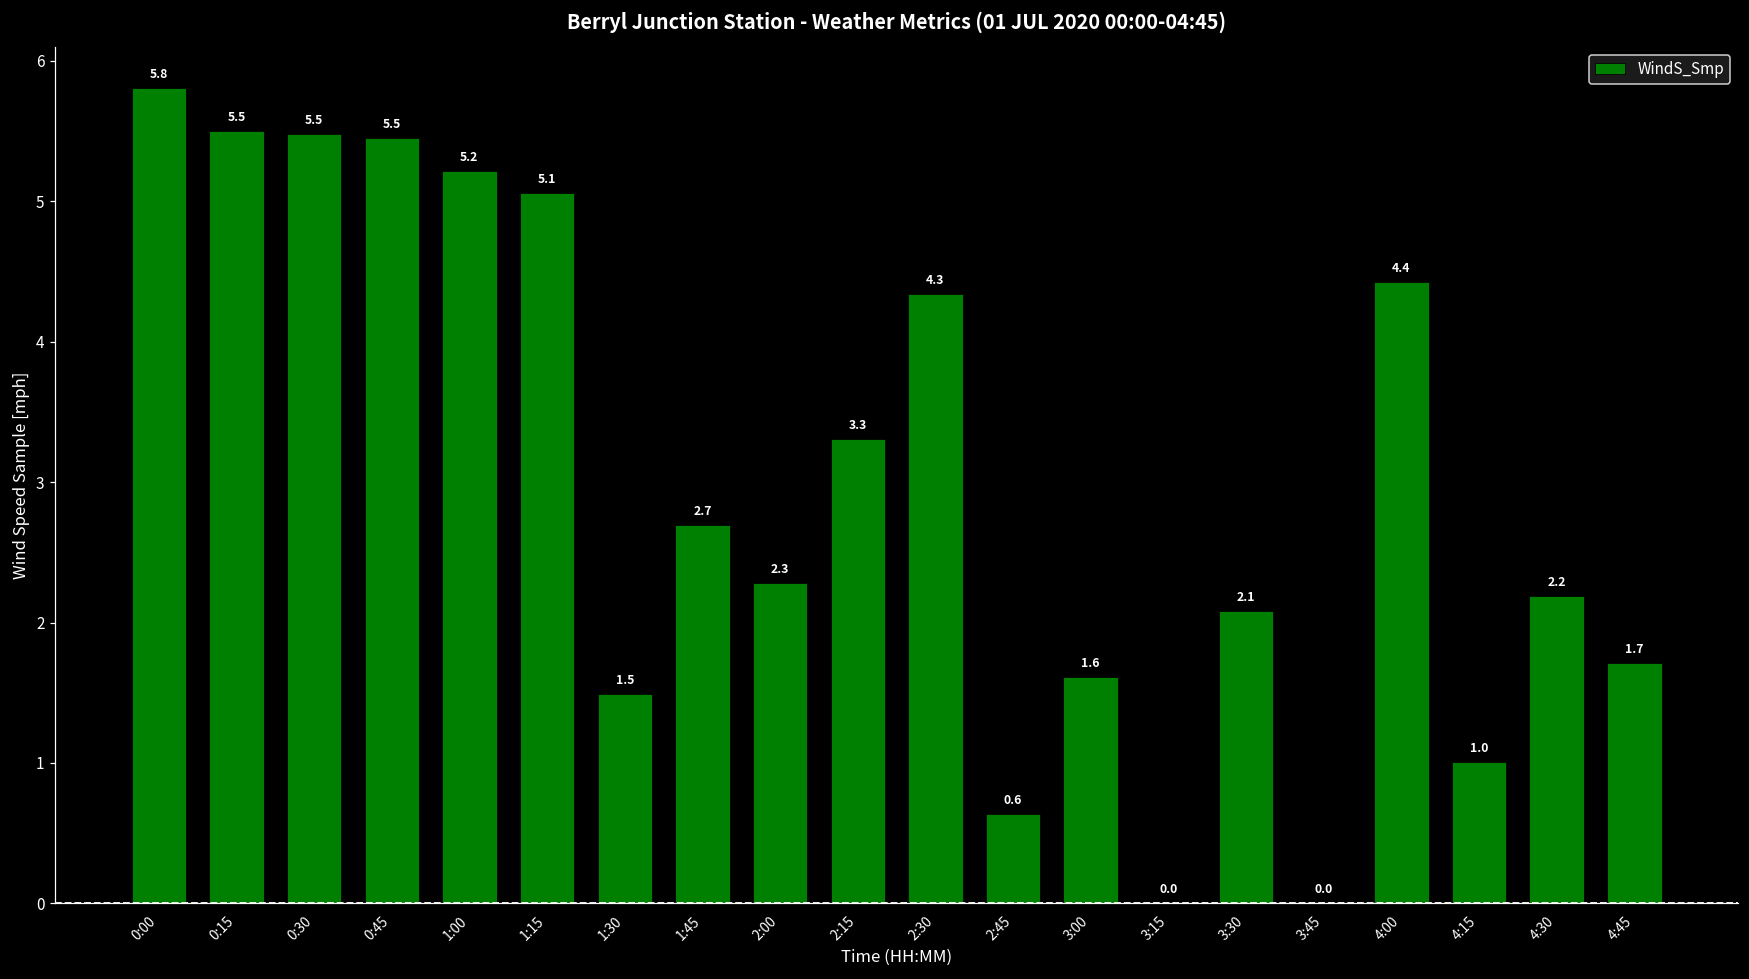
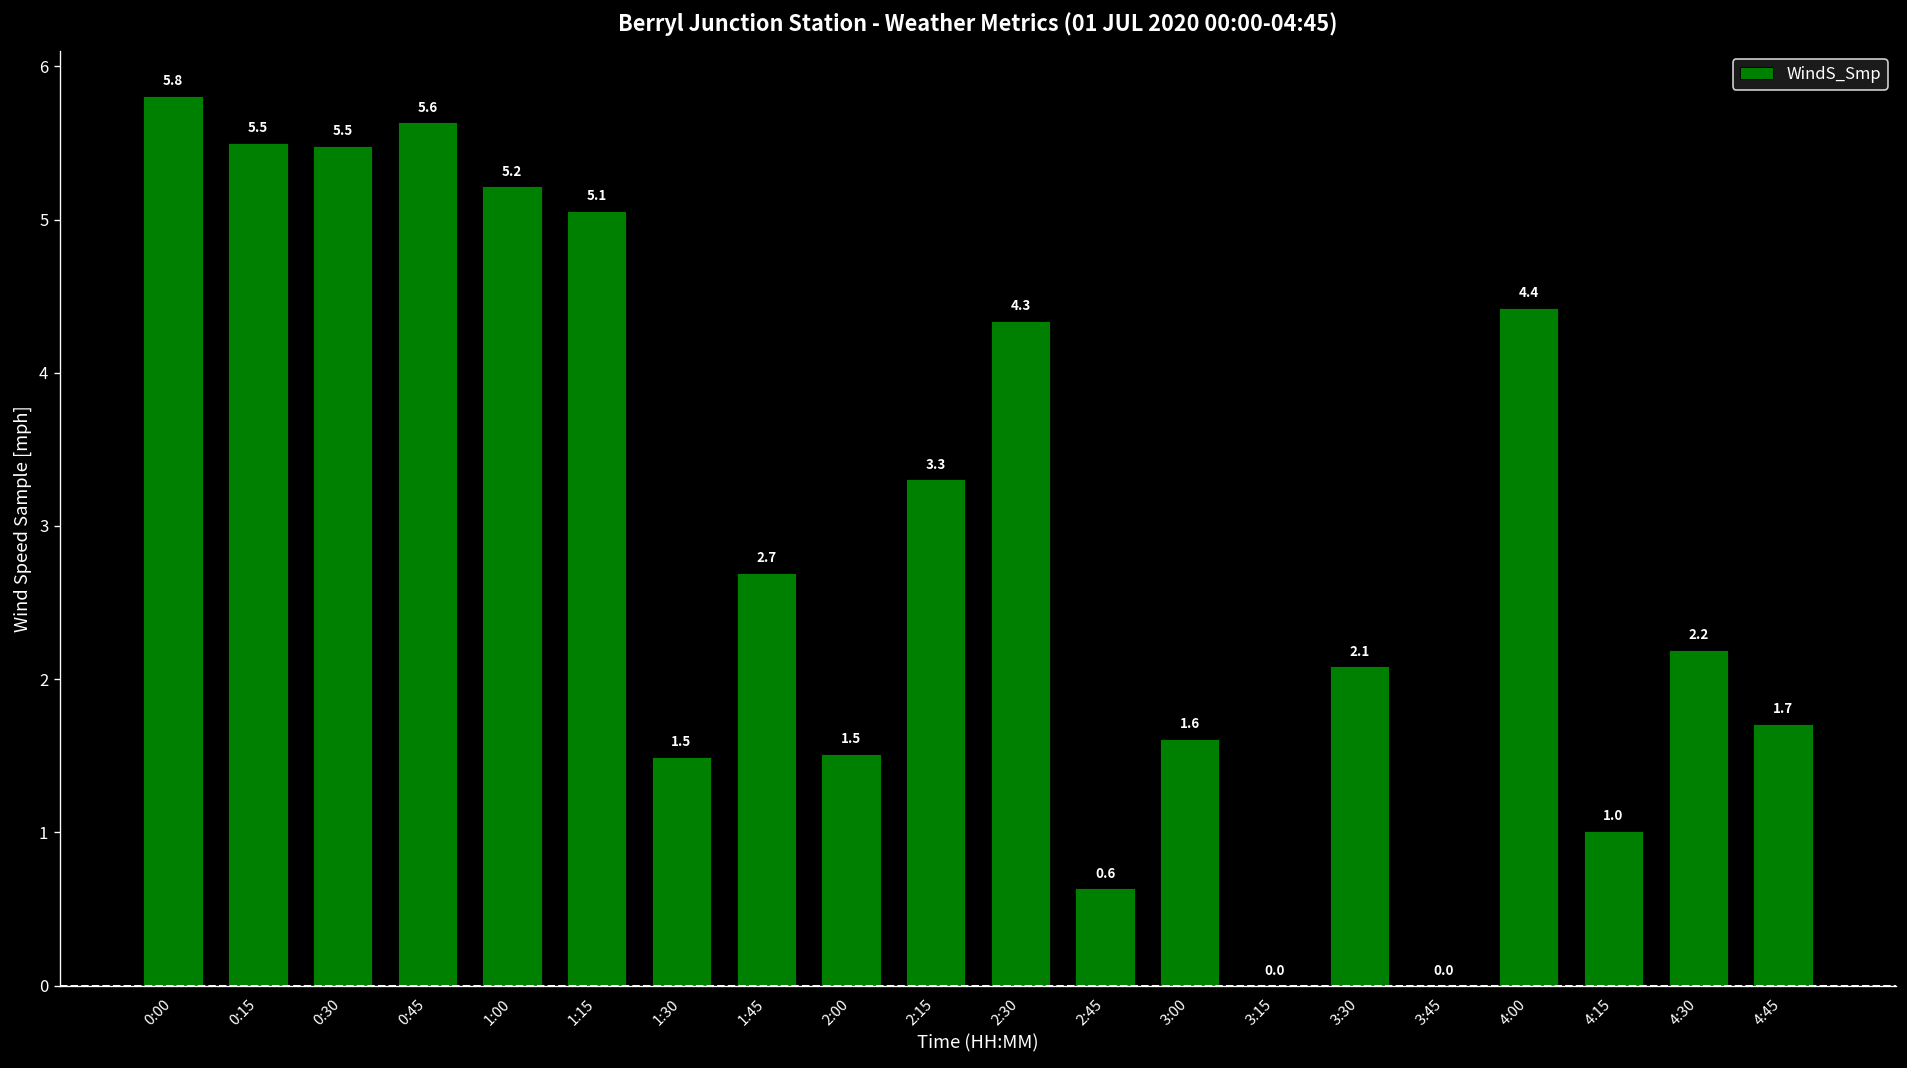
0:45: 5.5 -> 5.6
2:00: 2.3 -> 1.5
